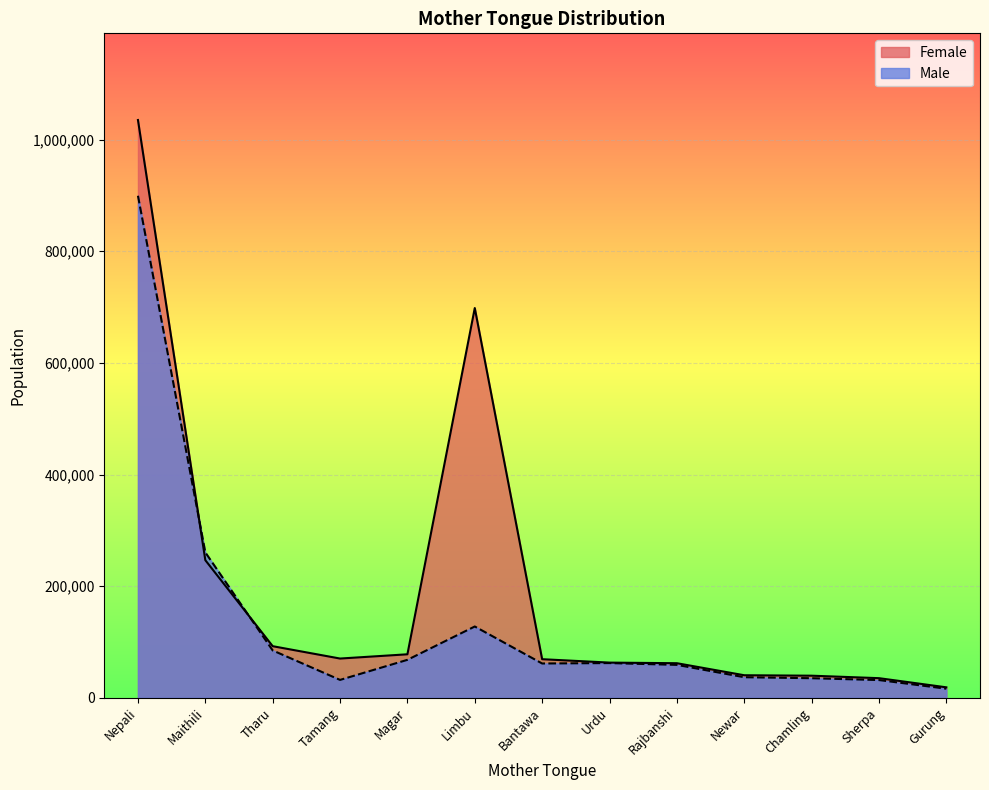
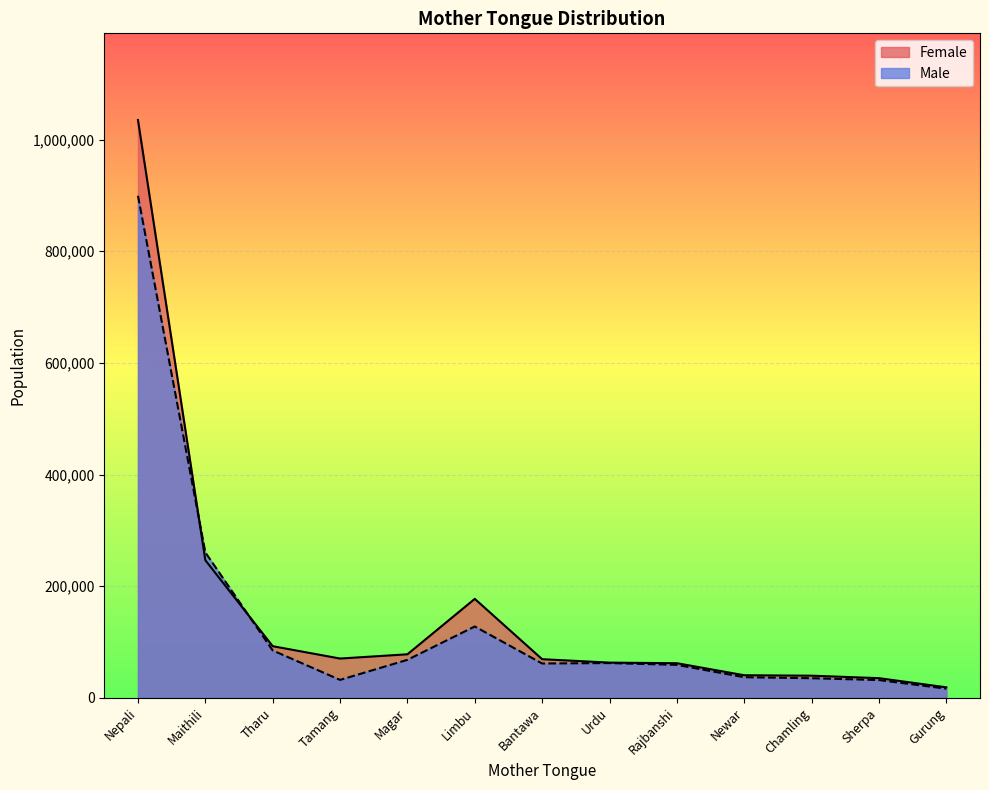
Female, Limbu: 700,000 -> 180,000
